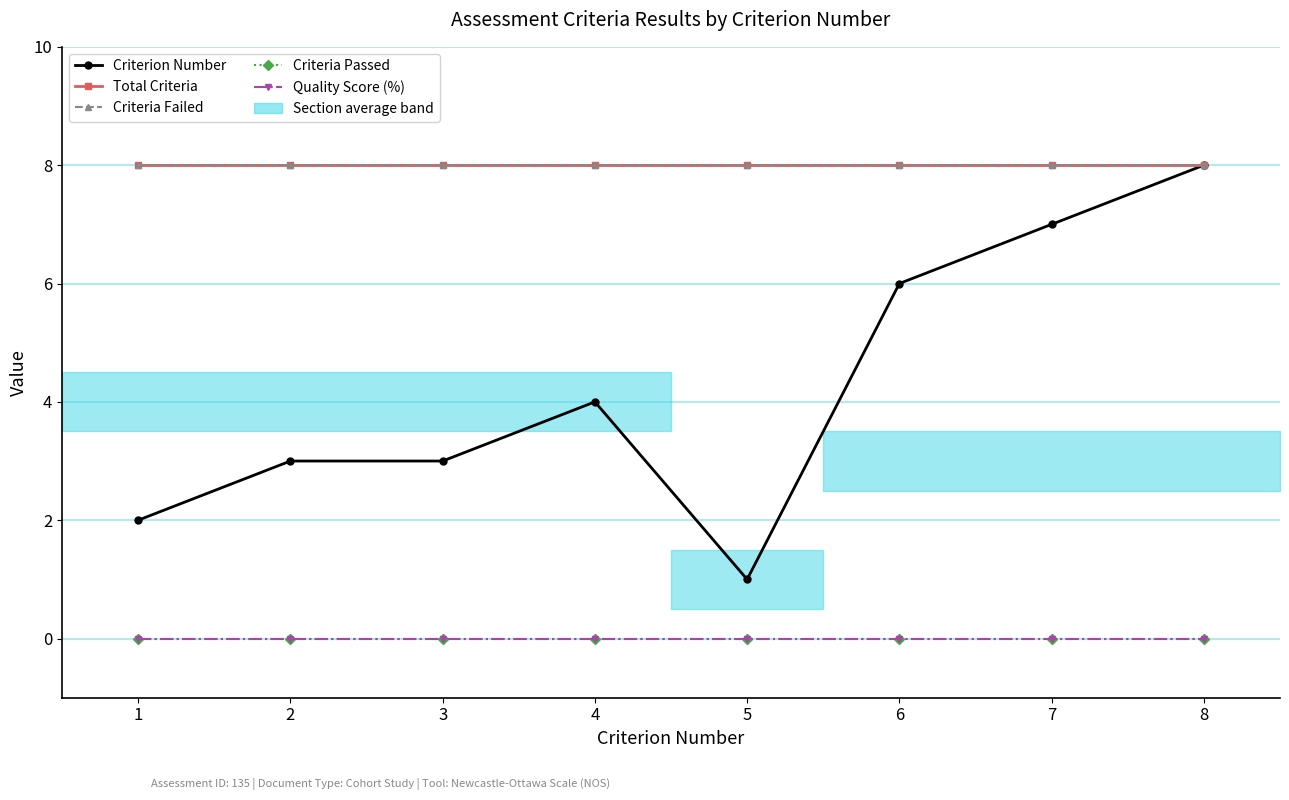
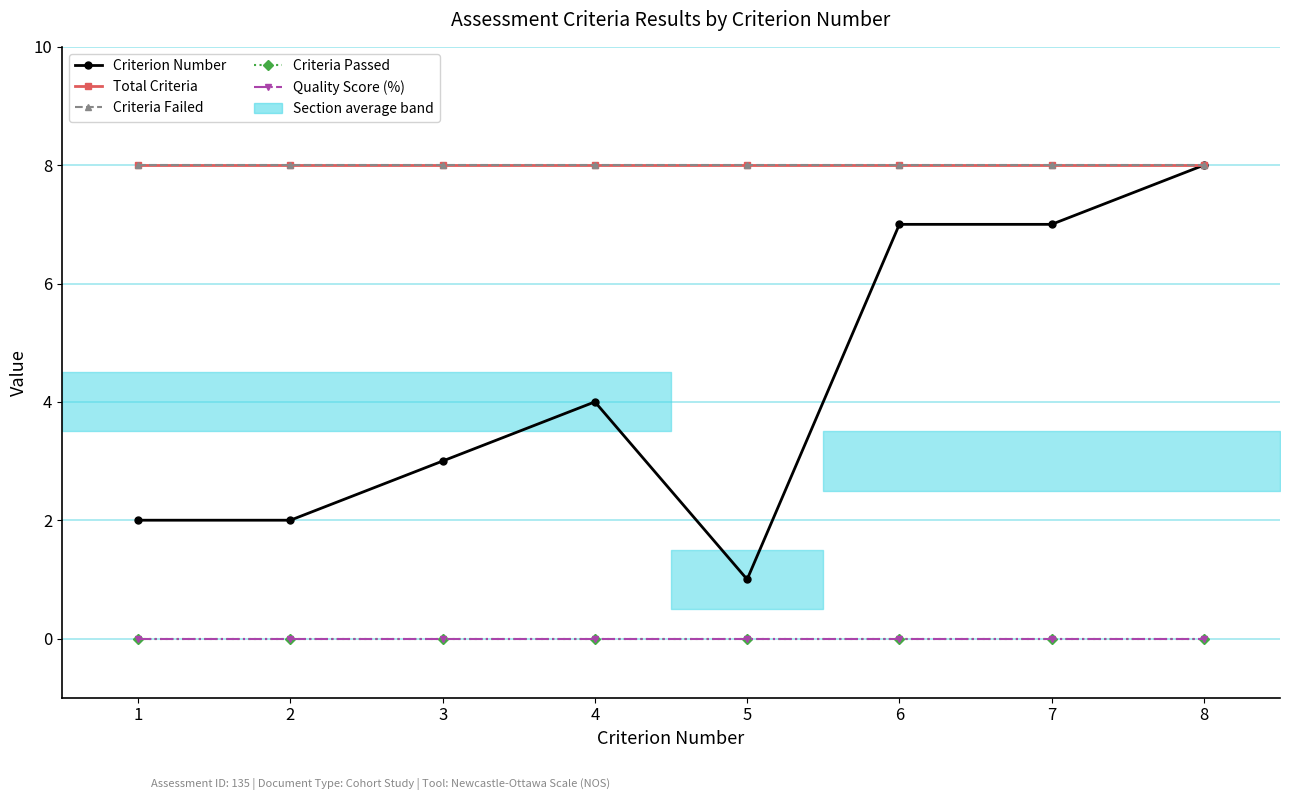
Criterion Number, 2: 3 -> 2
Criterion Number, 6: 6 -> 7
